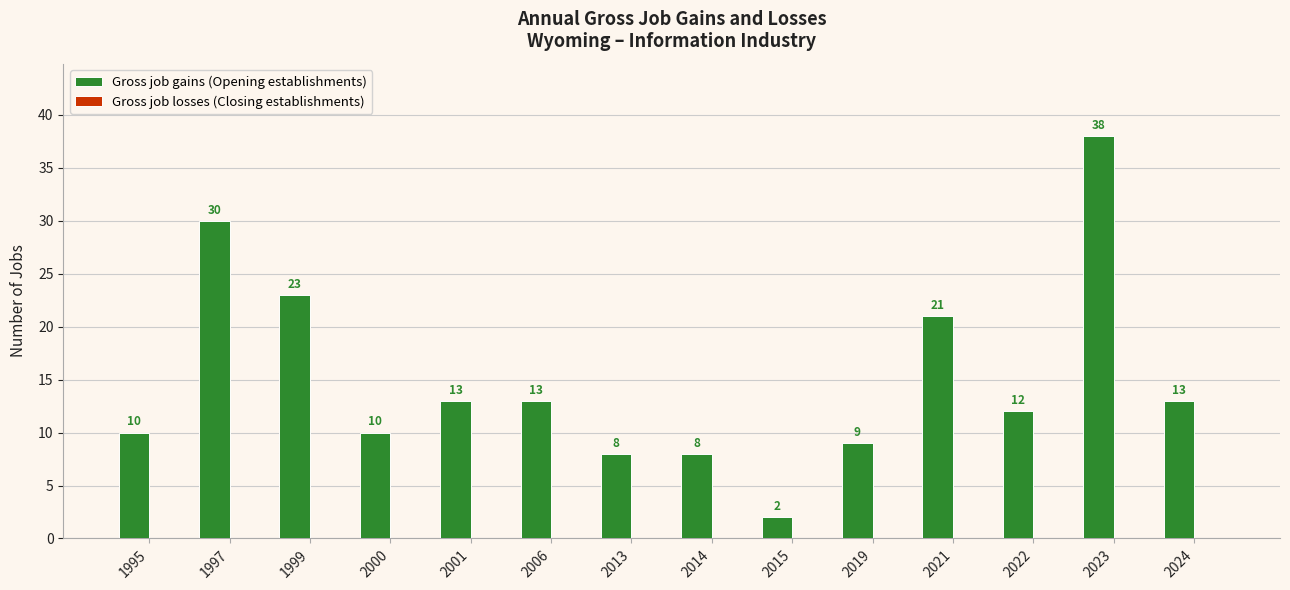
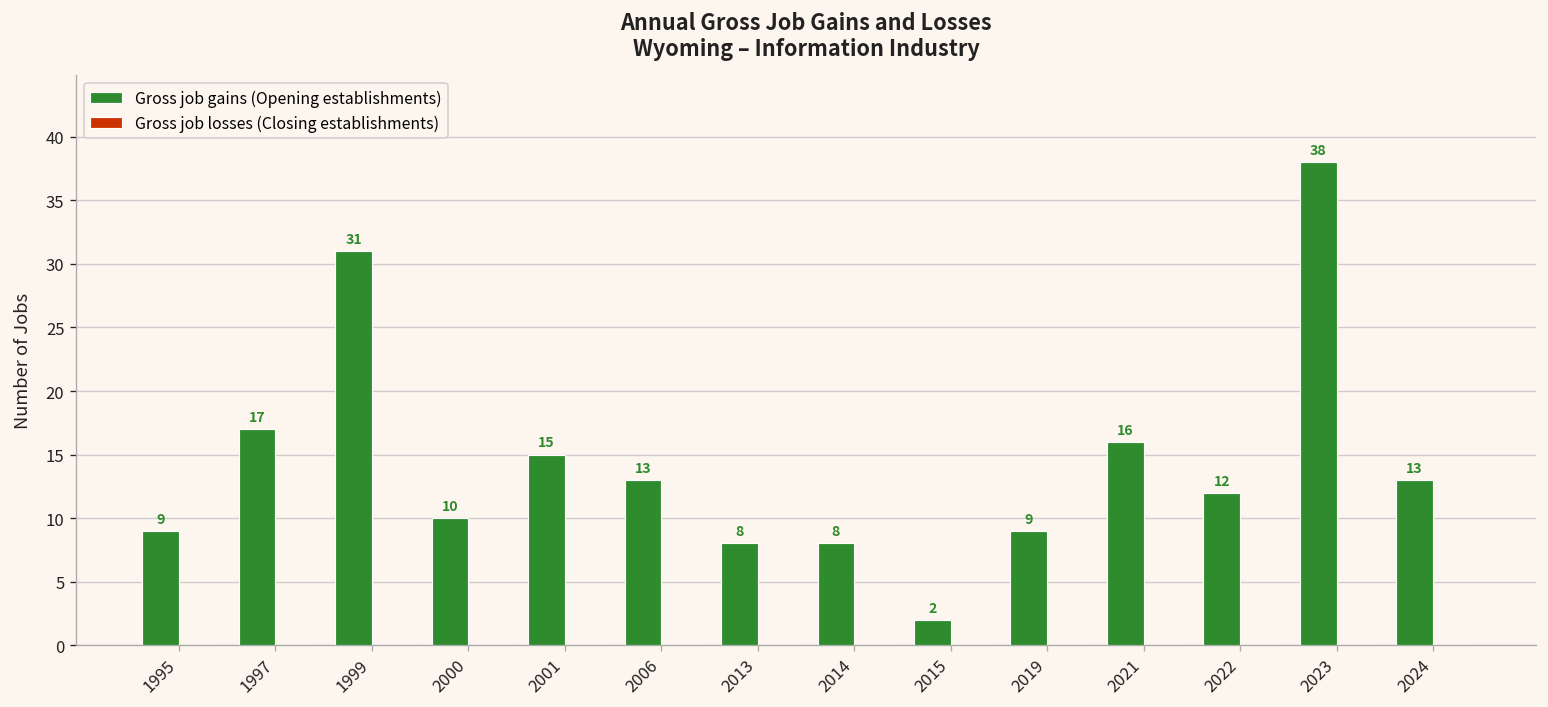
Gross job gains (Opening establishments), 1995: 10 -> 9
Gross job gains (Opening establishments), 1997: 30 -> 17
Gross job gains (Opening establishments), 1999: 23 -> 31
Gross job gains (Opening establishments), 2001: 13 -> 15
Gross job gains (Opening establishments), 2021: 21 -> 16
